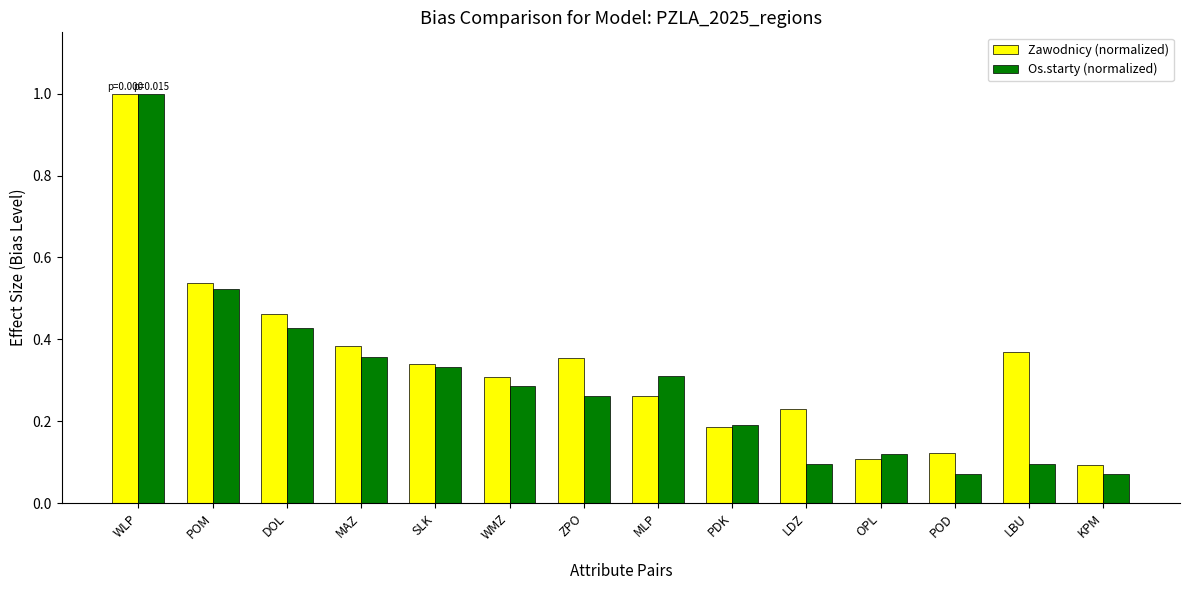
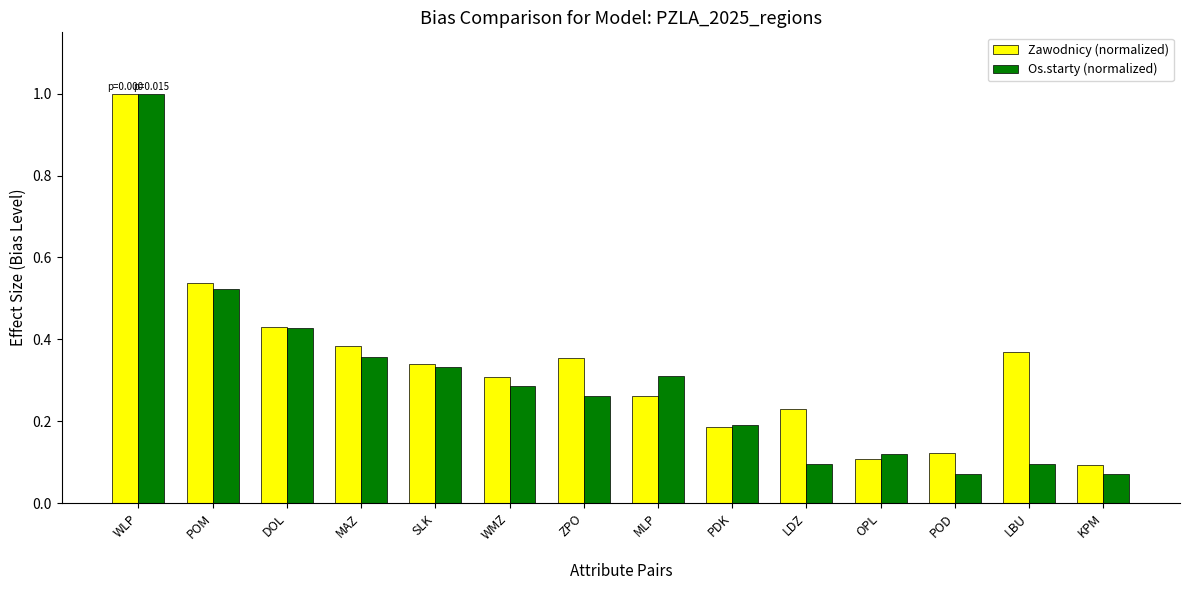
Zawodnicy (normalized), DOL: 0.46 -> 0.43
